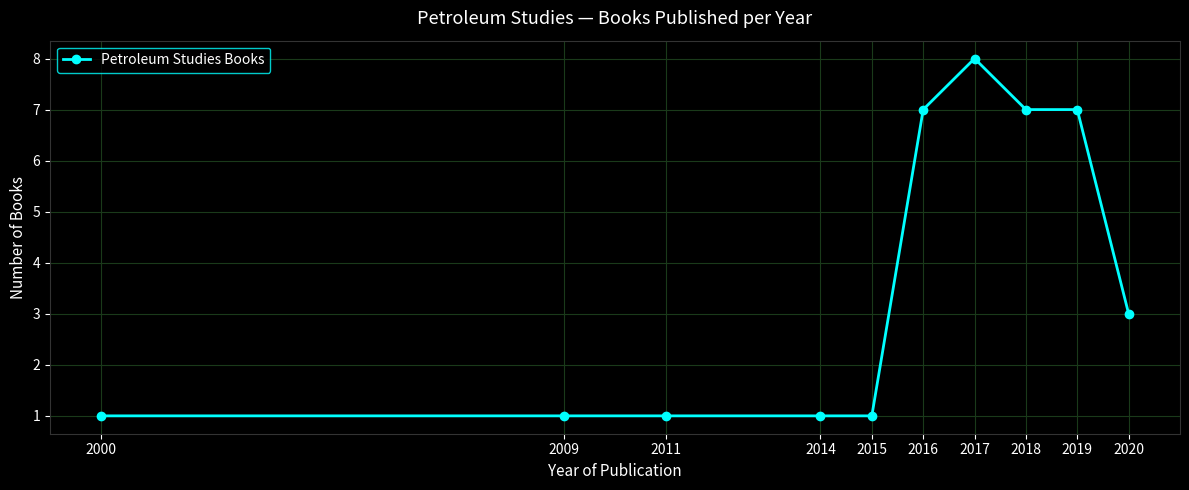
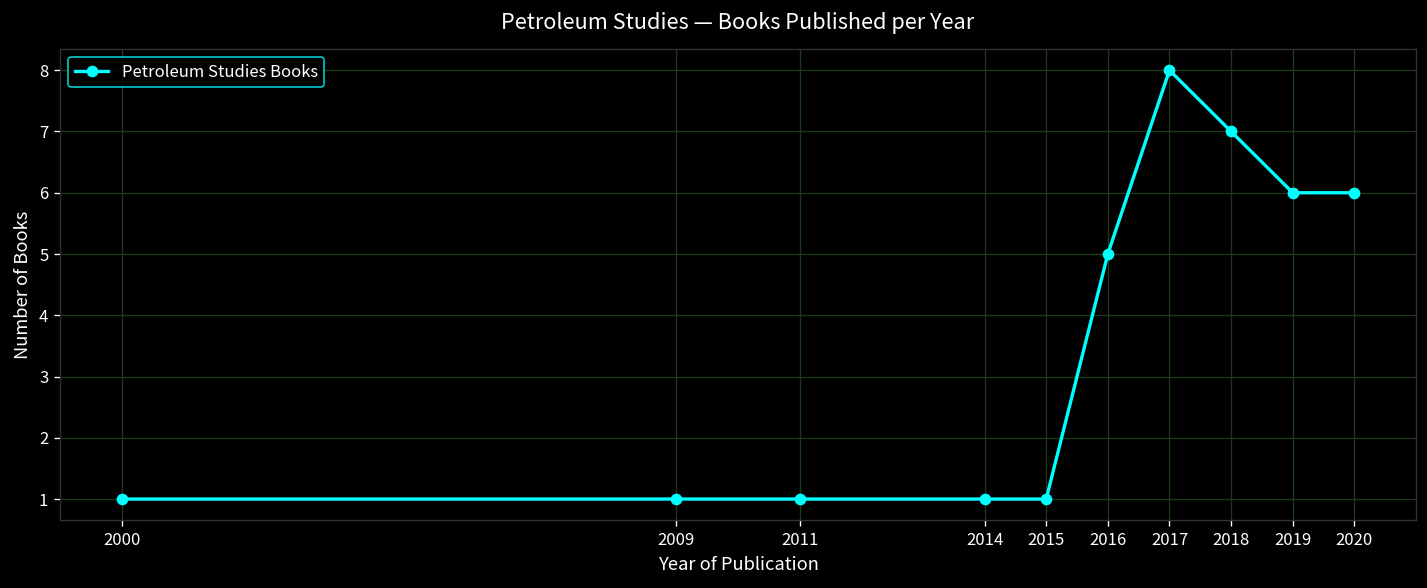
2016: 7 -> 5
2019: 7 -> 6
2020: 3 -> 6
